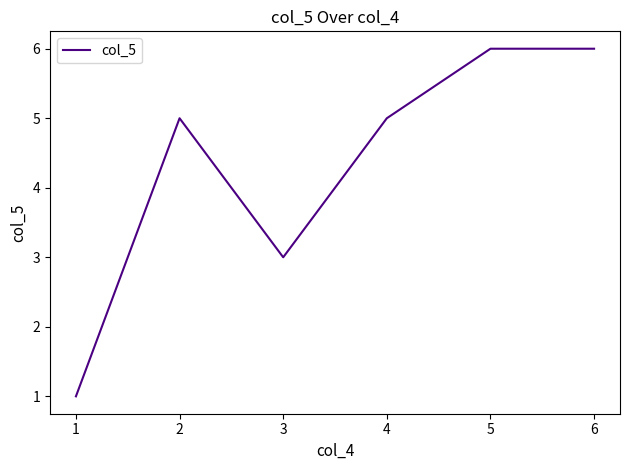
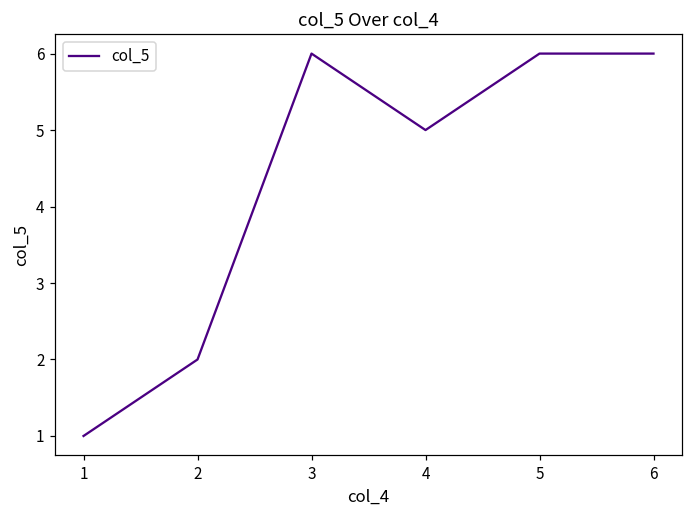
2: 5 -> 2
3: 3 -> 6
